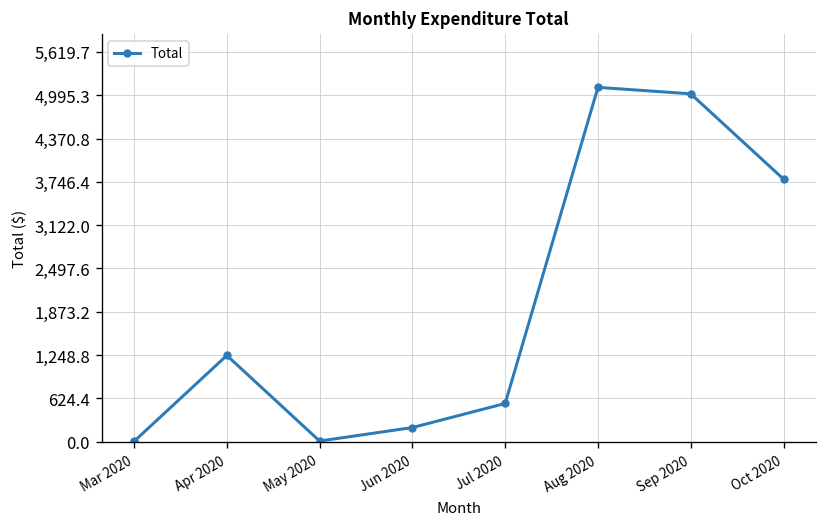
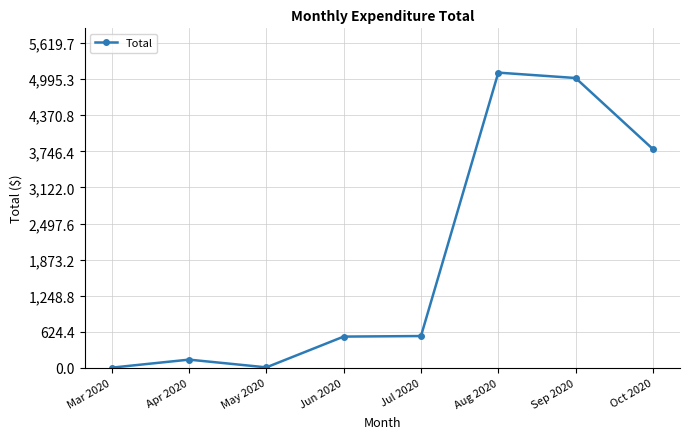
Apr 2020: 1,200 -> 100
Jun 2020: 200 -> 500
